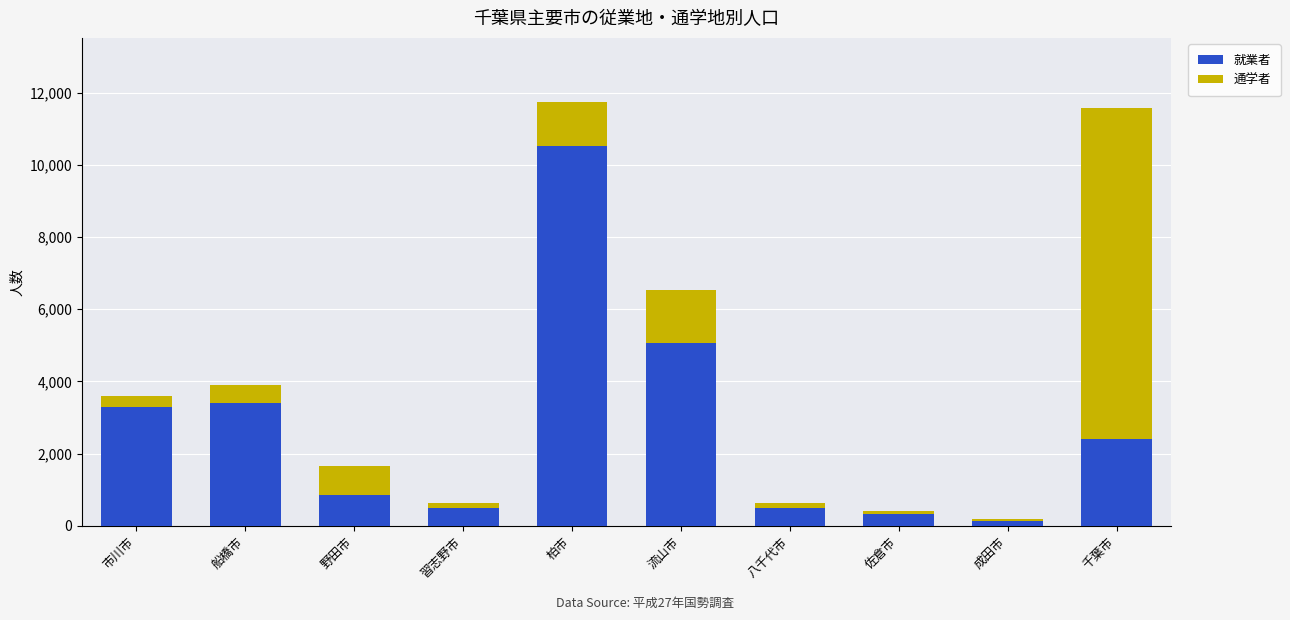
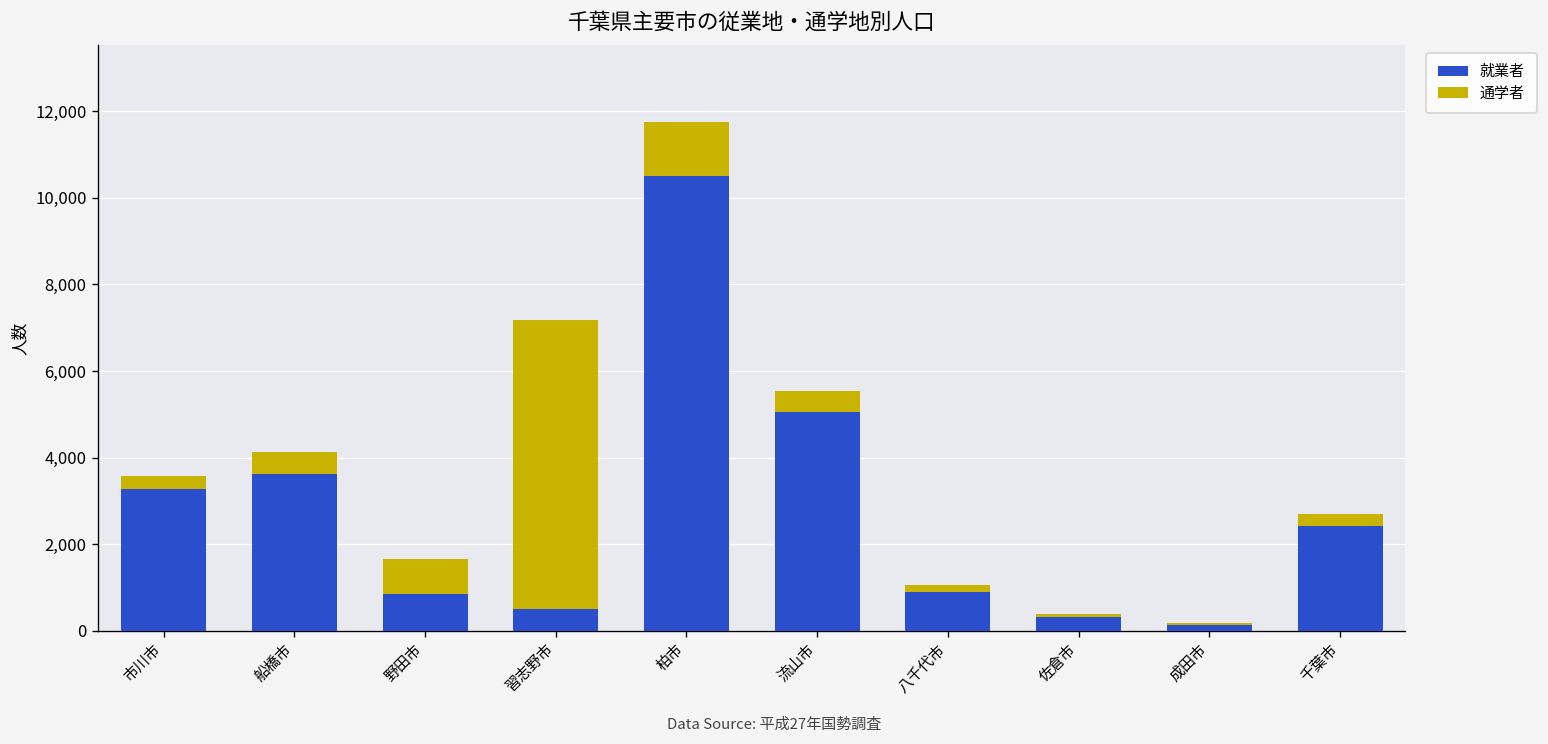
就業者, 船橋市: 3,400 -> 3,600
通学者, 習志野市: 100 -> 6,700
通学者, 流山市: 1,500 -> 500
就業者, 八千代市: 500 -> 900
通学者, 千葉市: 9,200 -> 300
